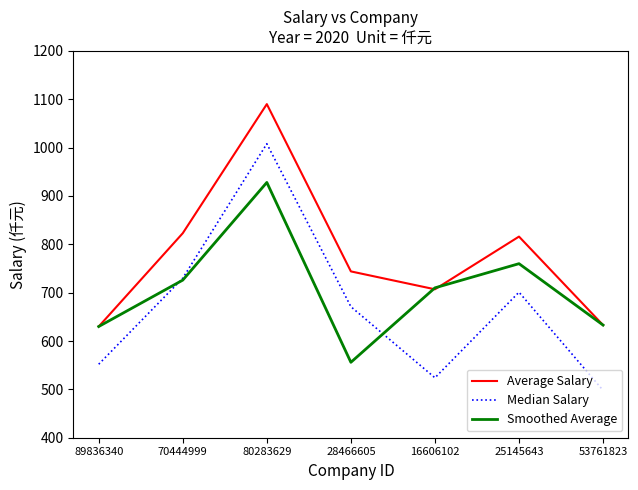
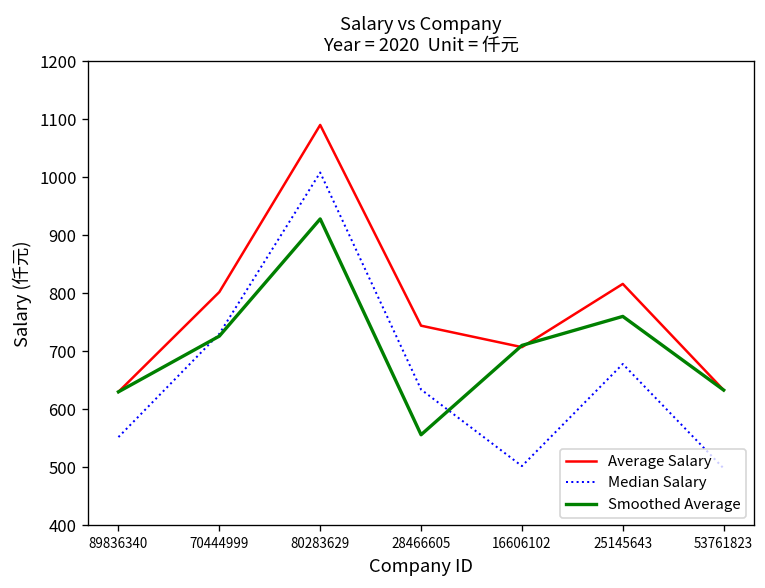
Average Salary, 70444999: 820 -> 800
Median Salary, 28466605: 670 -> 630
Median Salary, 16606102: 520 -> 500
Median Salary, 25145643: 700 -> 680
